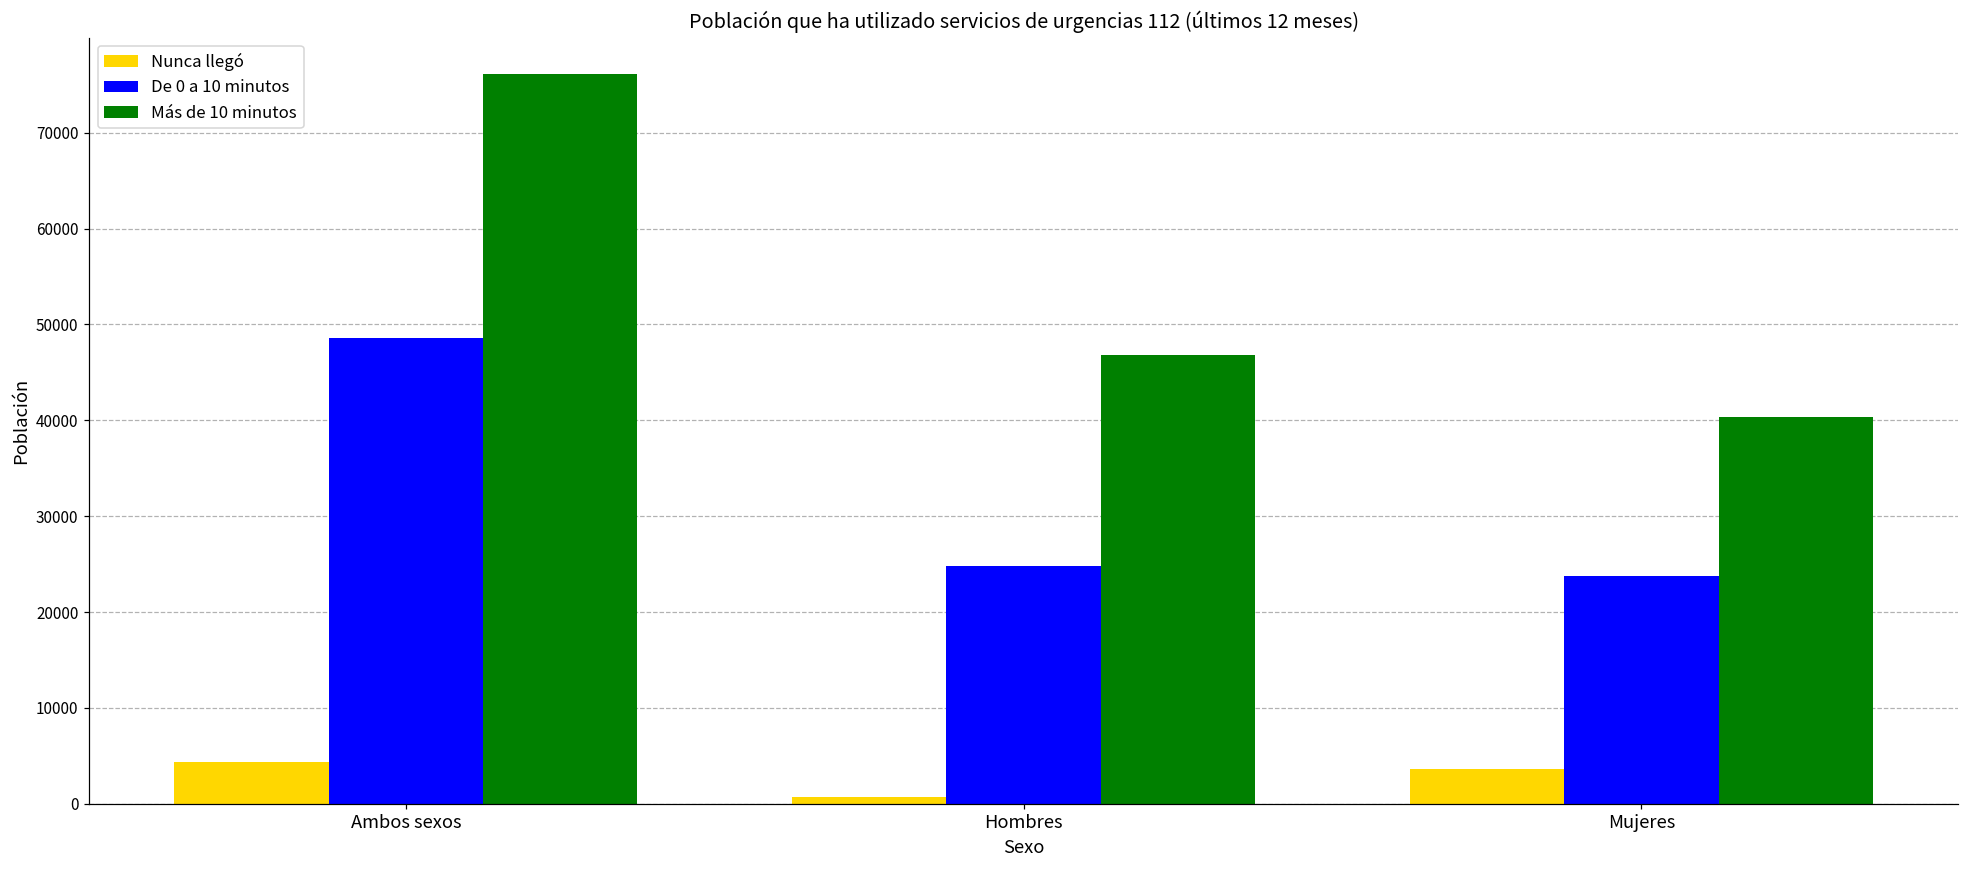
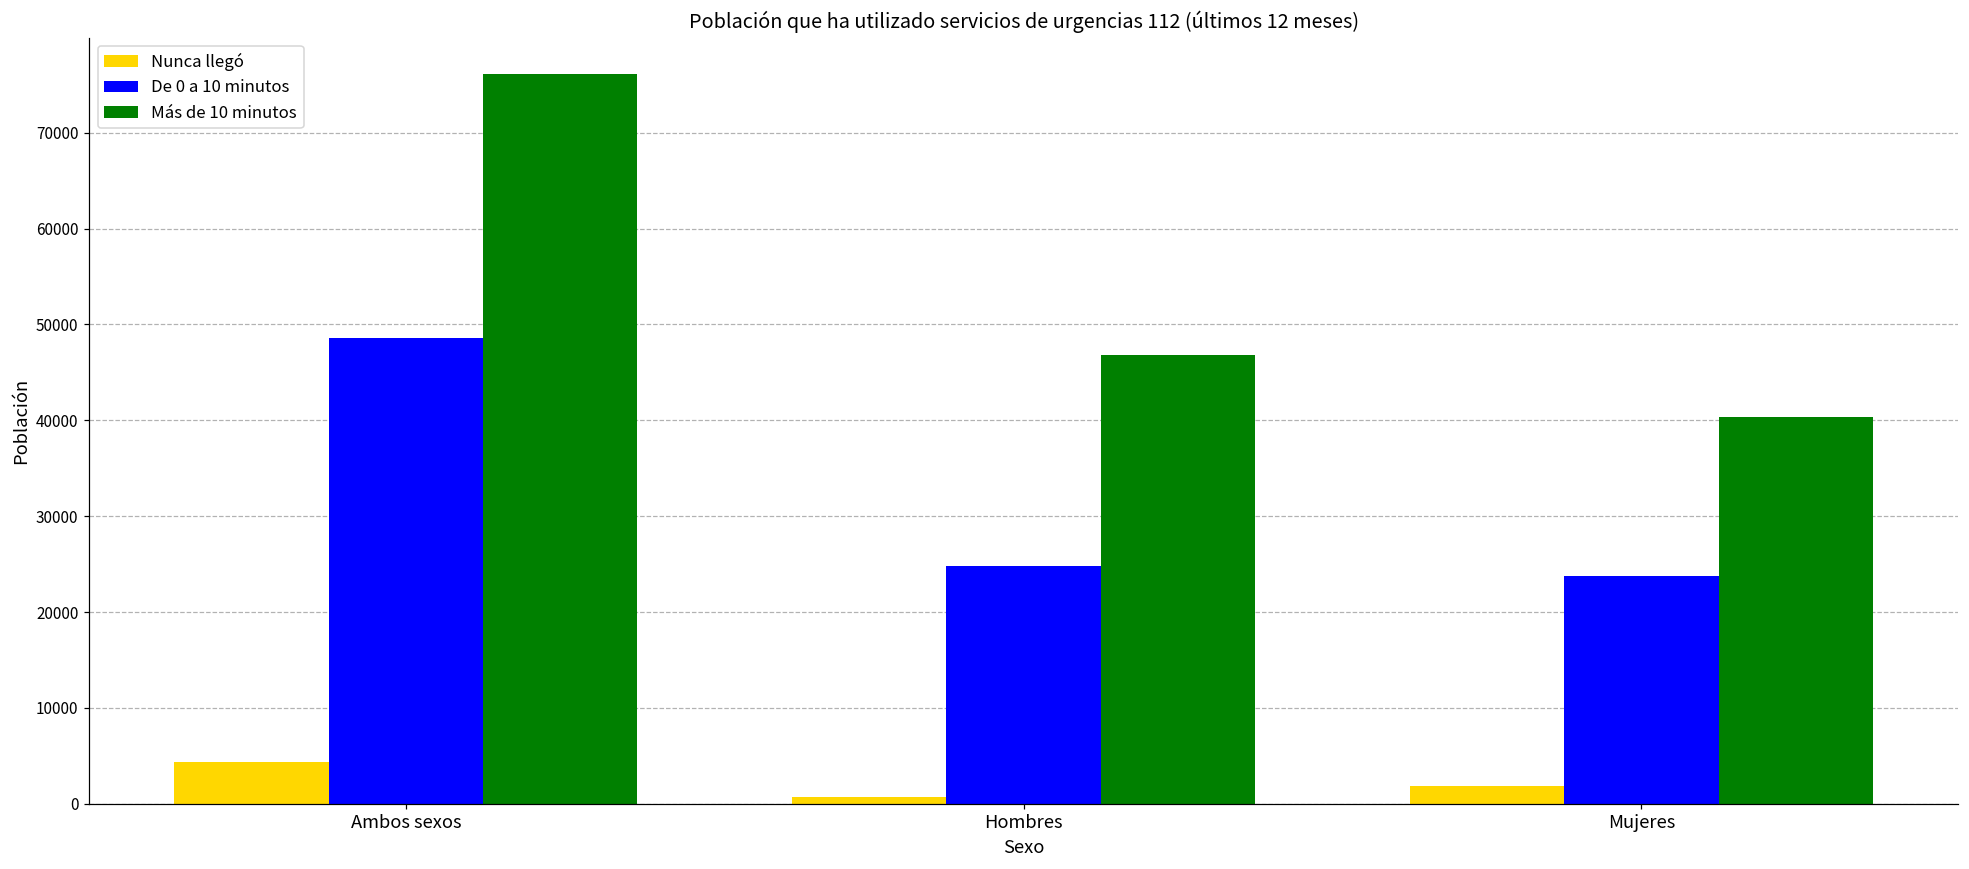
Nunca llegó, Mujeres: 4000 -> 2000
